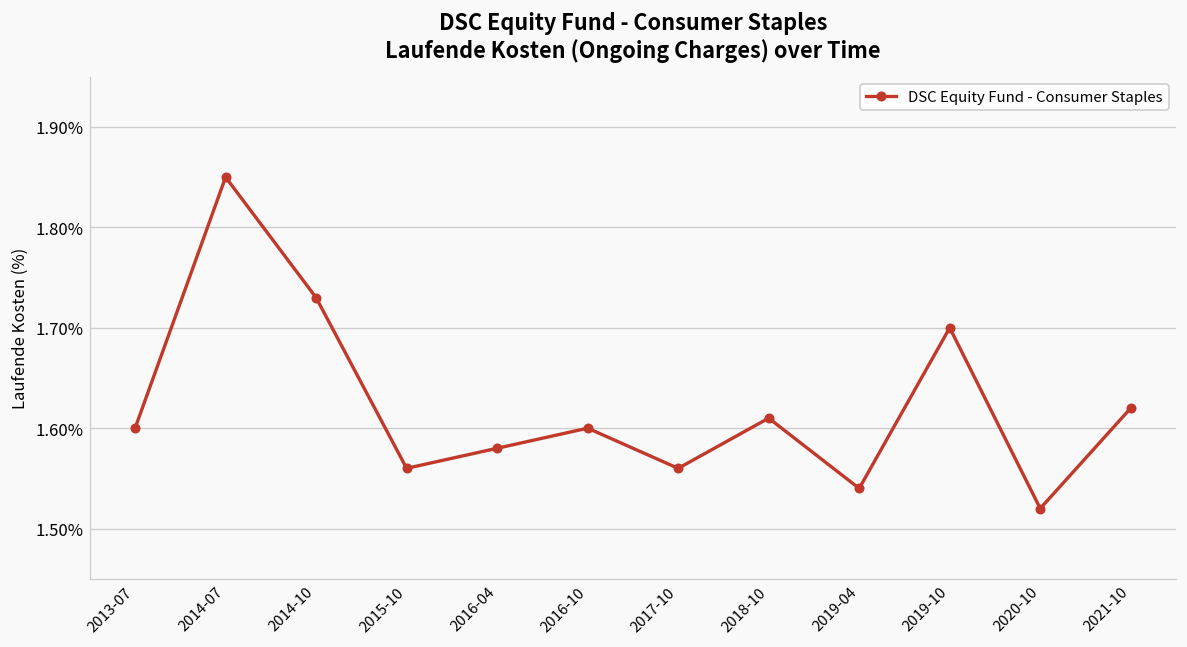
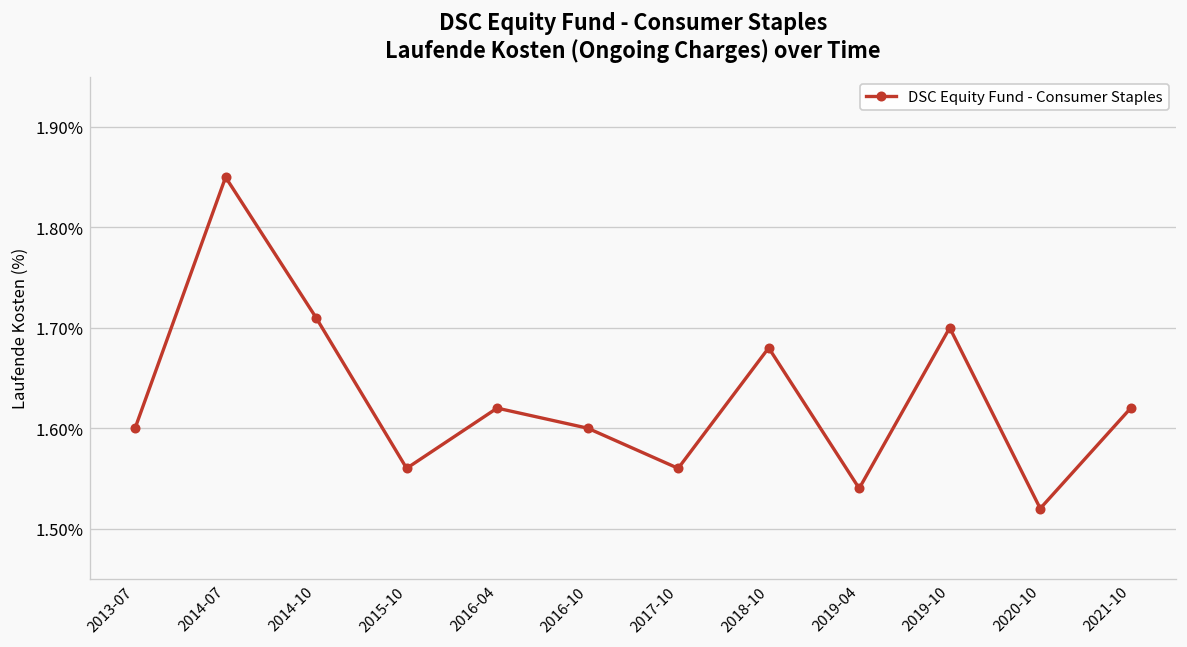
2014-10: 1.73% -> 1.71%
2016-04: 1.58% -> 1.62%
2018-10: 1.61% -> 1.68%
